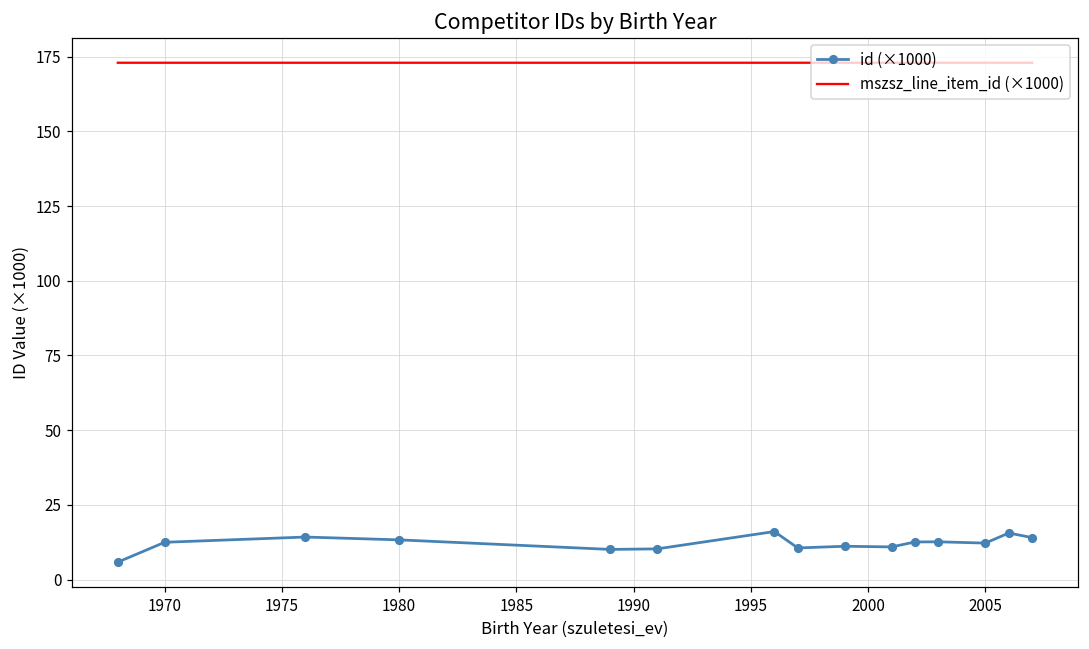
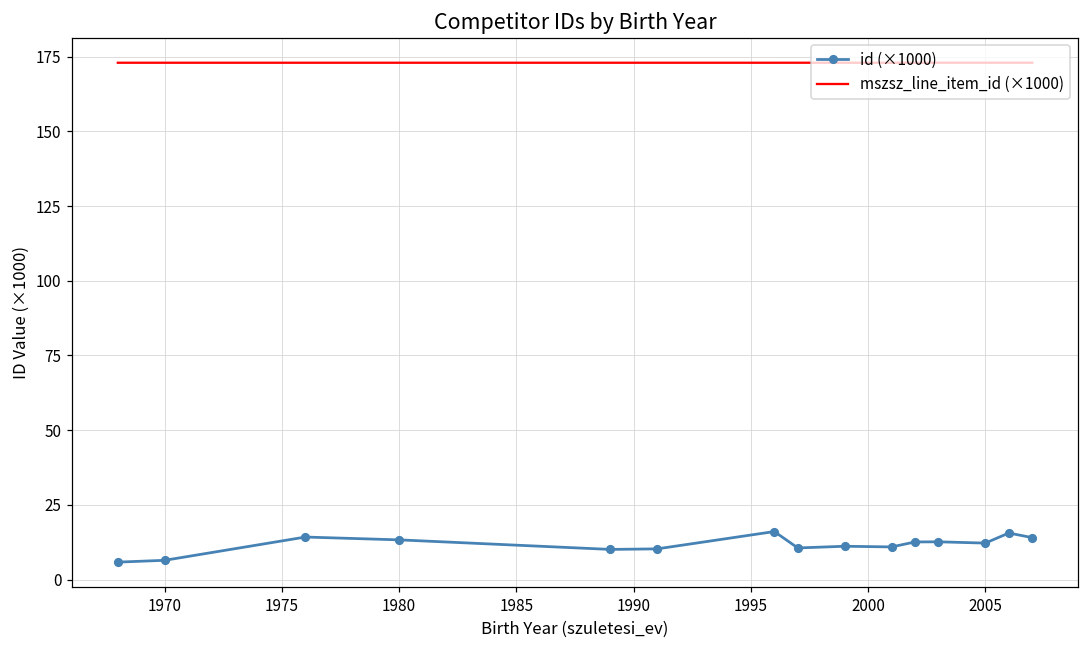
id (×1000), 1970: 13 -> 6
